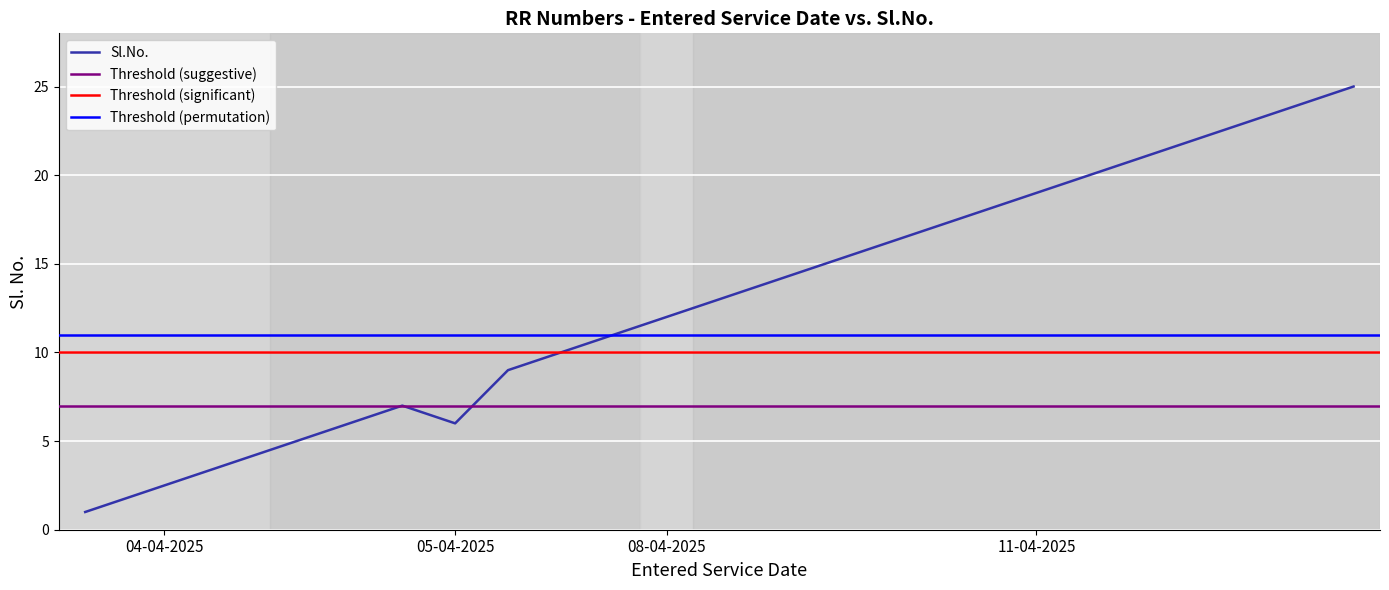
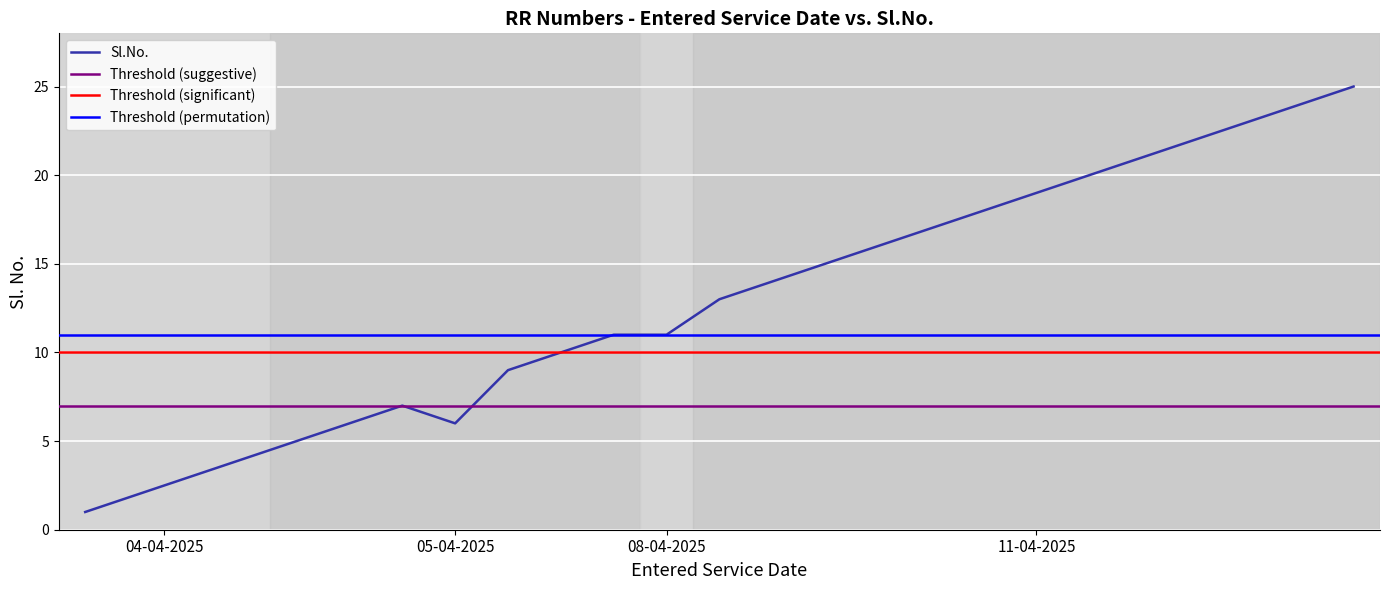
08-04-2025: 12 -> 11
